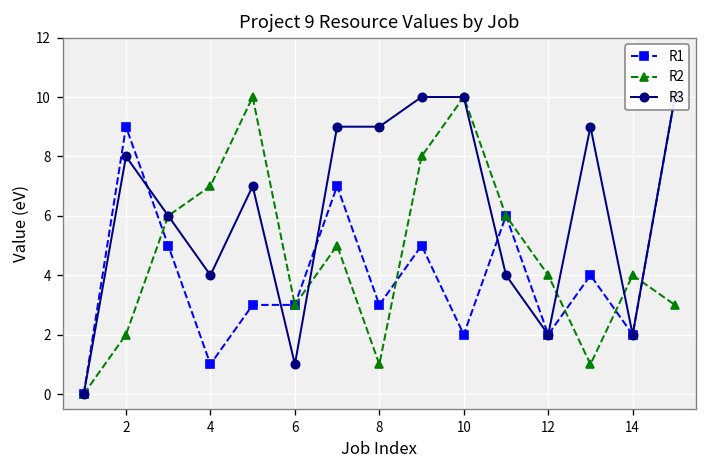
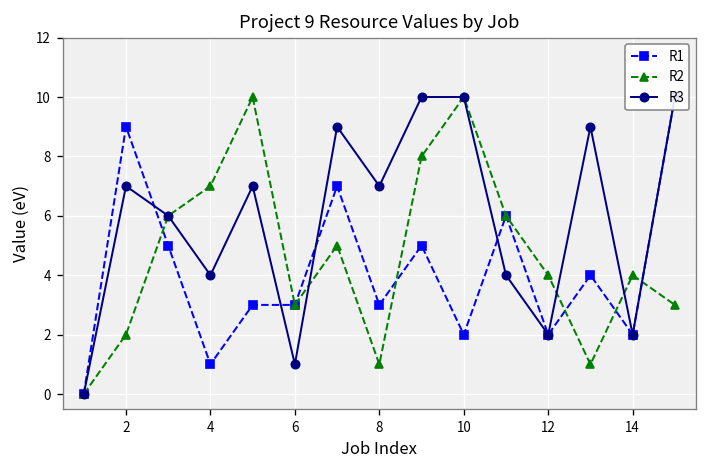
R3, 2: 8 -> 7
R3, 8: 9 -> 7
